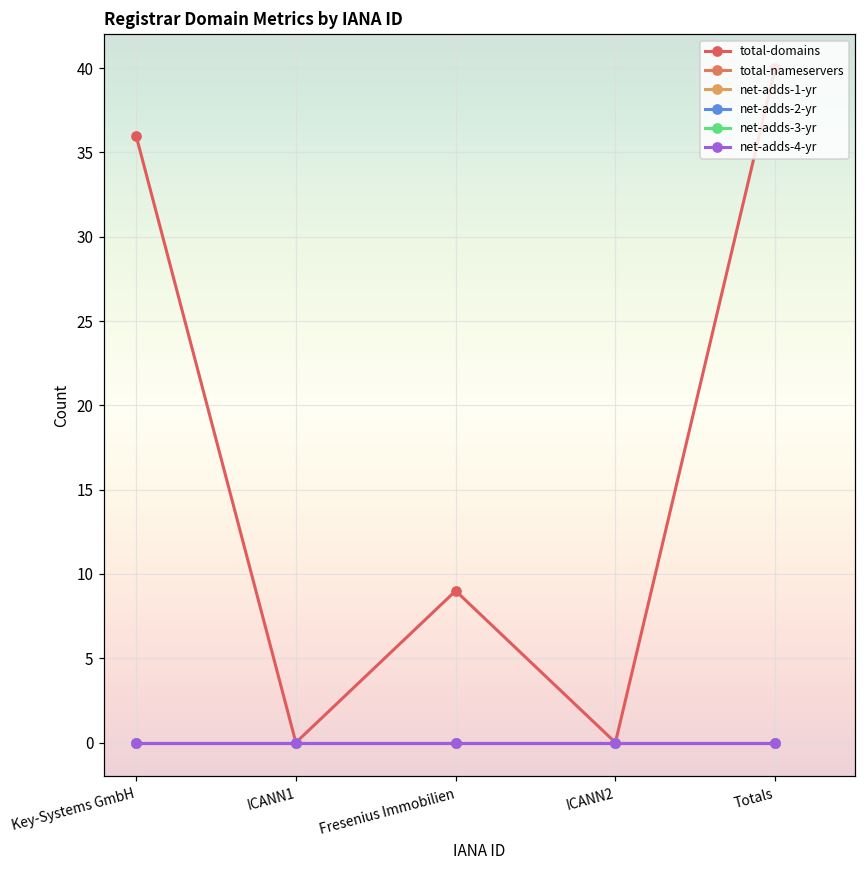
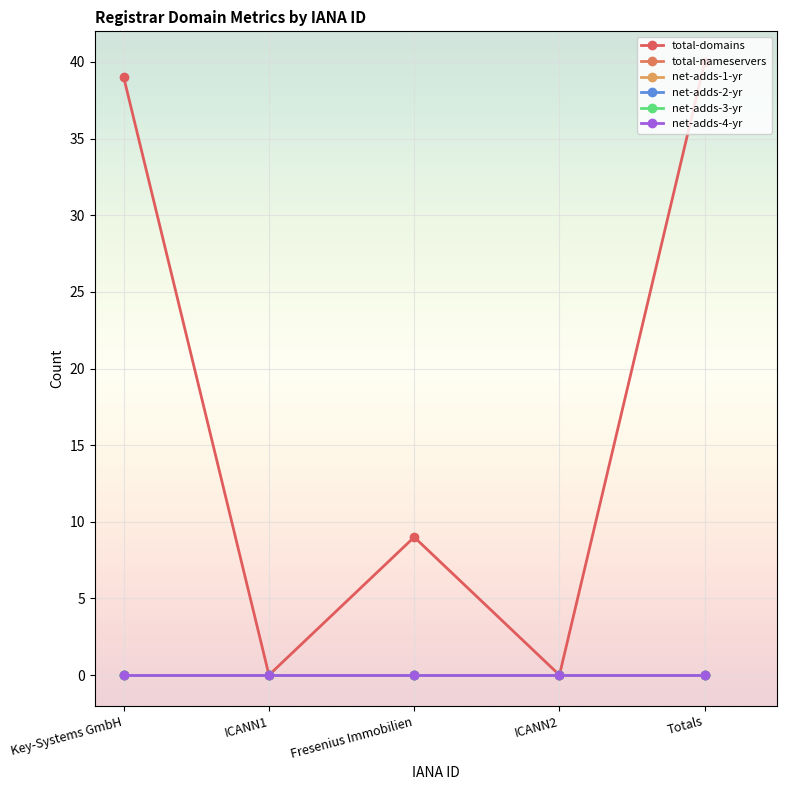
total-domains, Key-Systems GmbH: 36 -> 39
